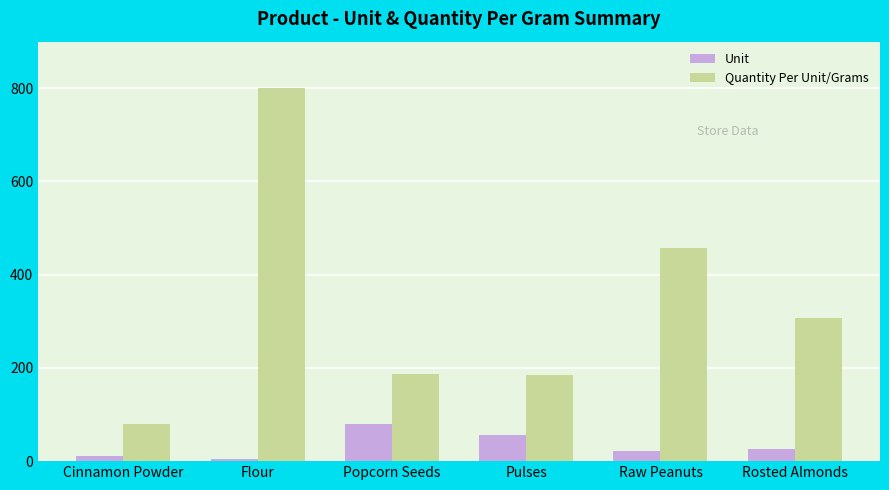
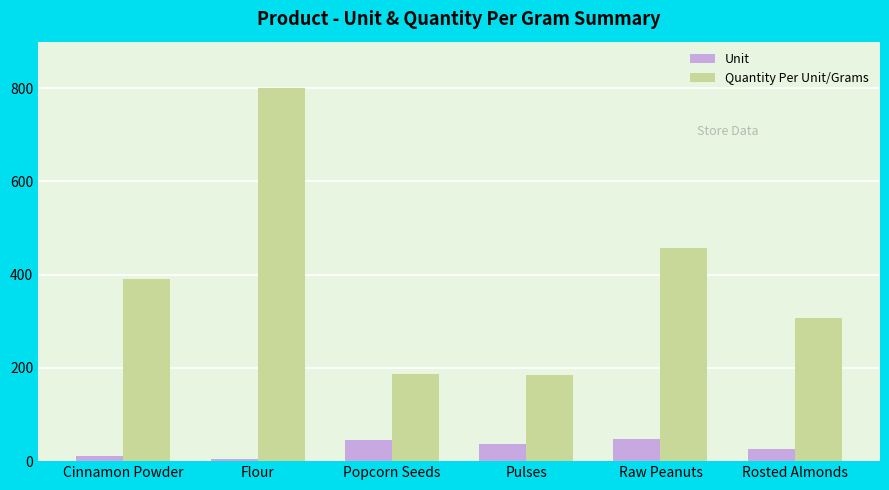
Quantity Per Unit/Grams, Cinnamon Powder: 80 -> 390
Unit, Popcorn Seeds: 80 -> 50
Unit, Pulses: 60 -> 40
Unit, Raw Peanuts: 20 -> 50
